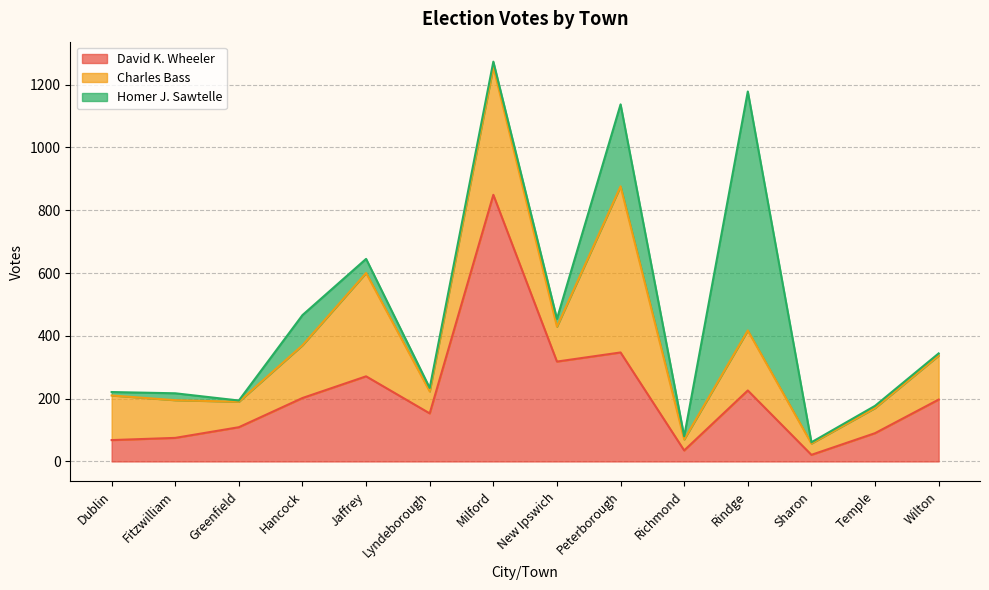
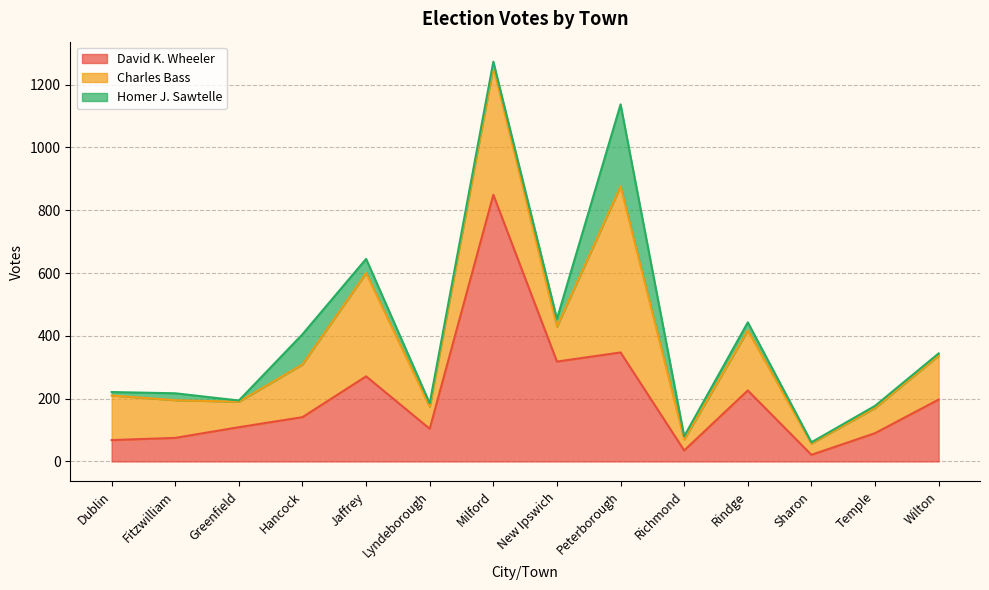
David K. Wheeler, Hancock: 200 -> 140
David K. Wheeler, Lyndeborough: 150 -> 100
Homer J. Sawtelle, Rindge: 760 -> 30
